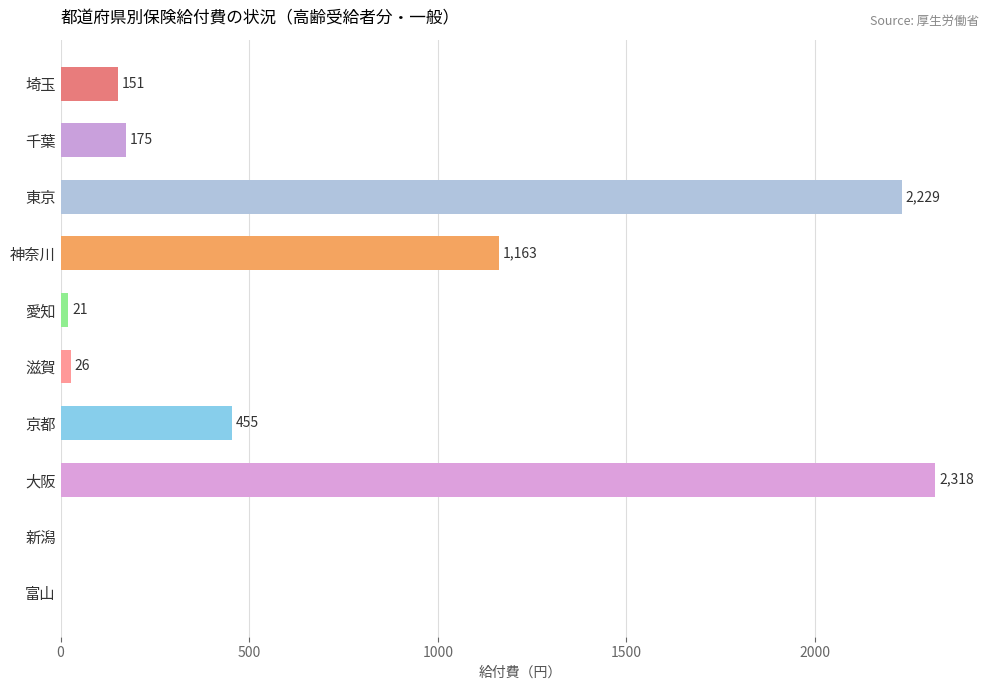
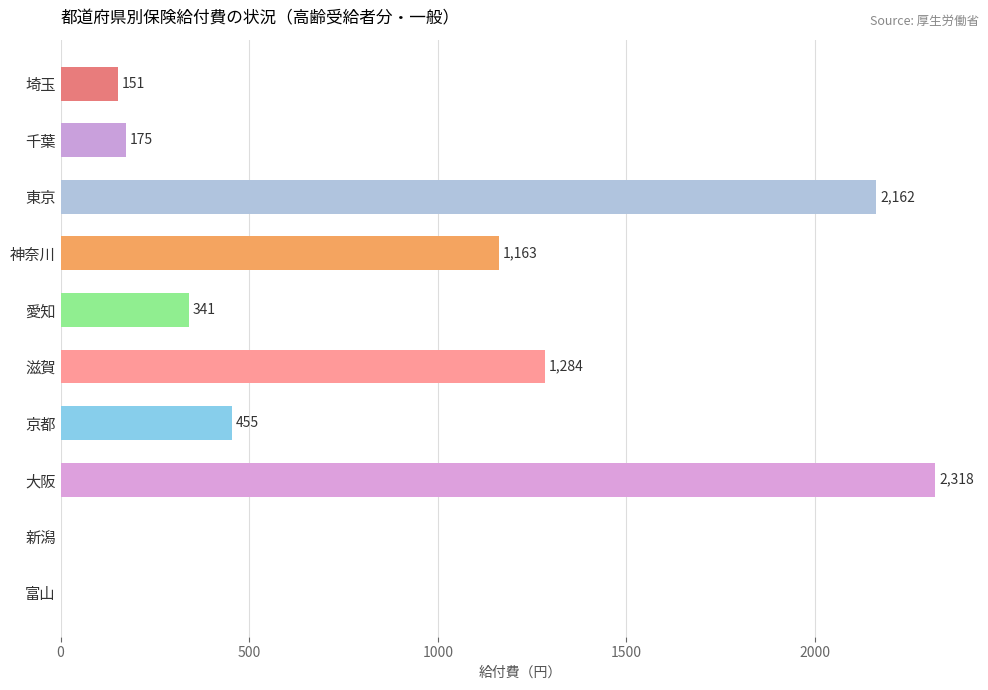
東京: 2,229 -> 2,162
愛知: 21 -> 341
滋賀: 26 -> 1,284
